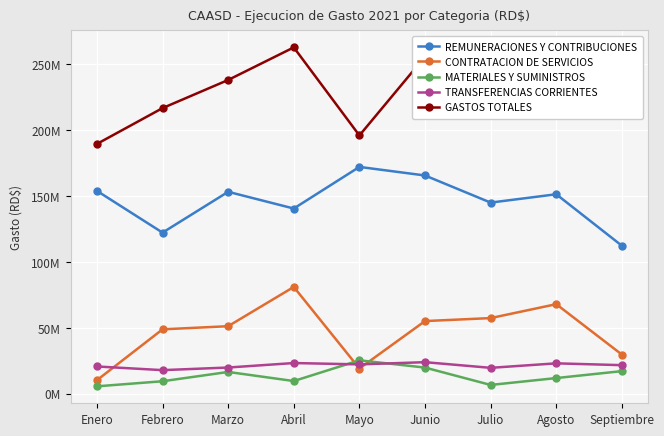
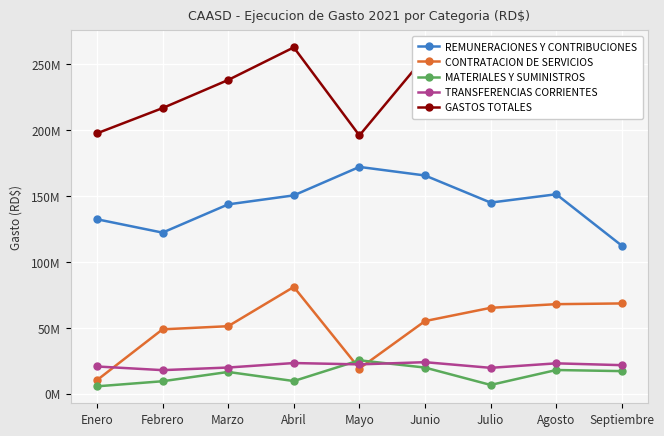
REMUNERACIONES Y CONTRIBUCIONES, Enero: 154000000 -> 132000000
GASTOS TOTALES, Enero: 190000000 -> 198000000
REMUNERACIONES Y CONTRIBUCIONES, Marzo: 153000000 -> 144000000
REMUNERACIONES Y CONTRIBUCIONES, Abril: 141000000 -> 151000000
CONTRATACION DE SERVICIOS, Julio: 57000000 -> 65000000
MATERIALES Y SUMINISTROS, Agosto: 12000000 -> 18000000
CONTRATACION DE SERVICIOS, Septiembre: 30000000 -> 69000000
